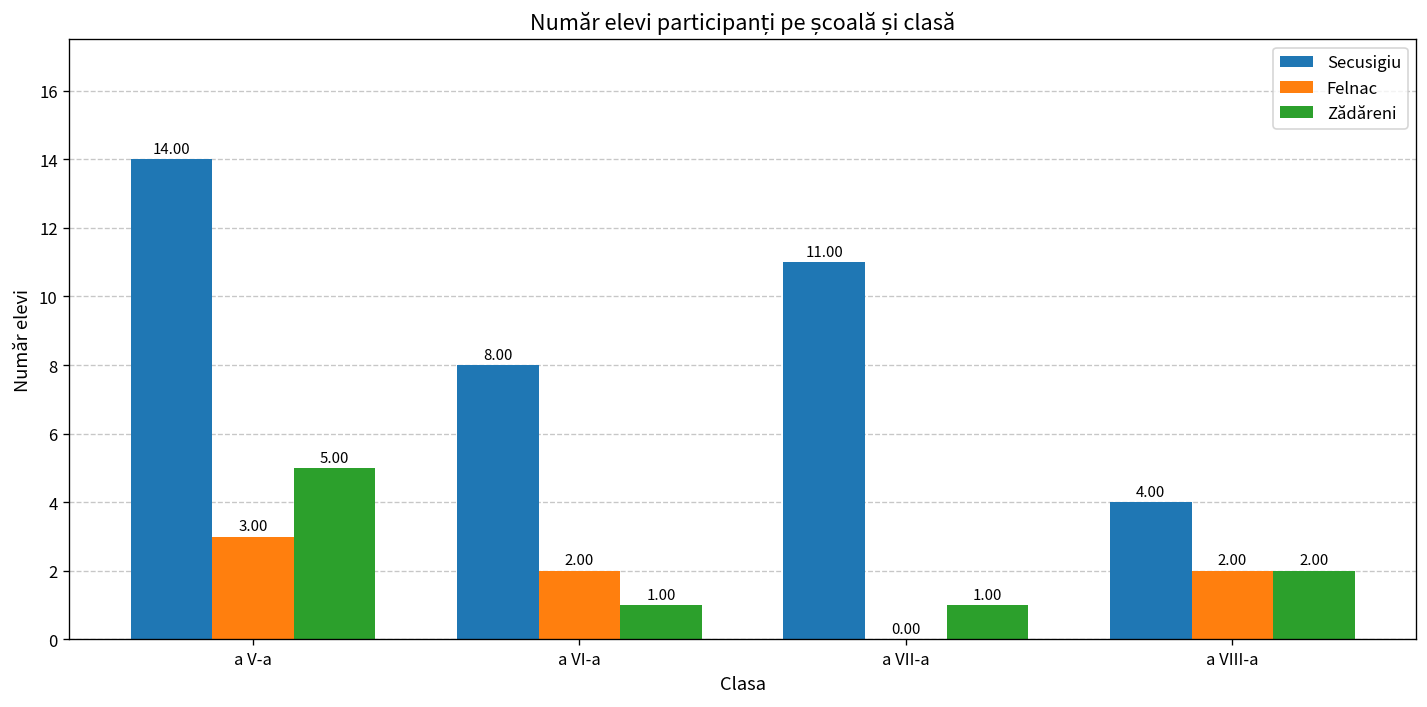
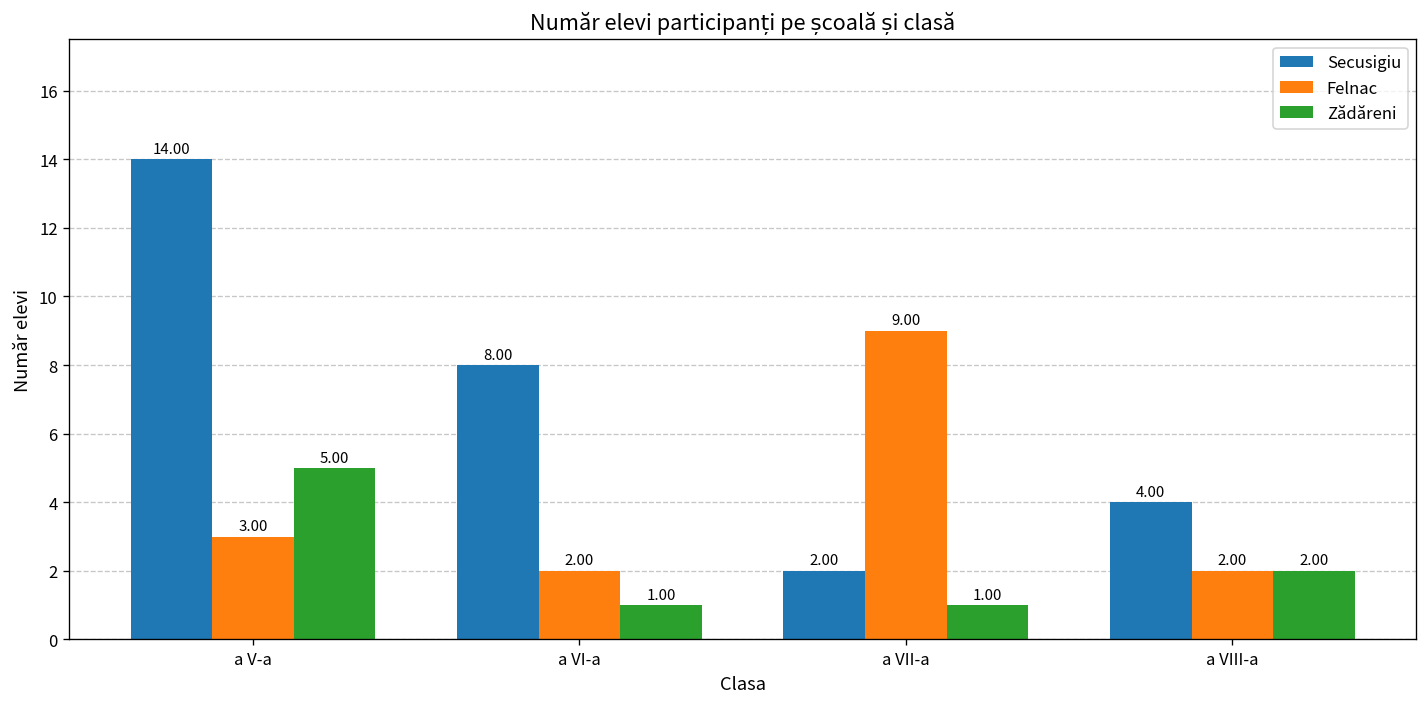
Secusigiu, a VII-a: 11.00 -> 2.00
Felnac, a VII-a: 0.00 -> 9.00
